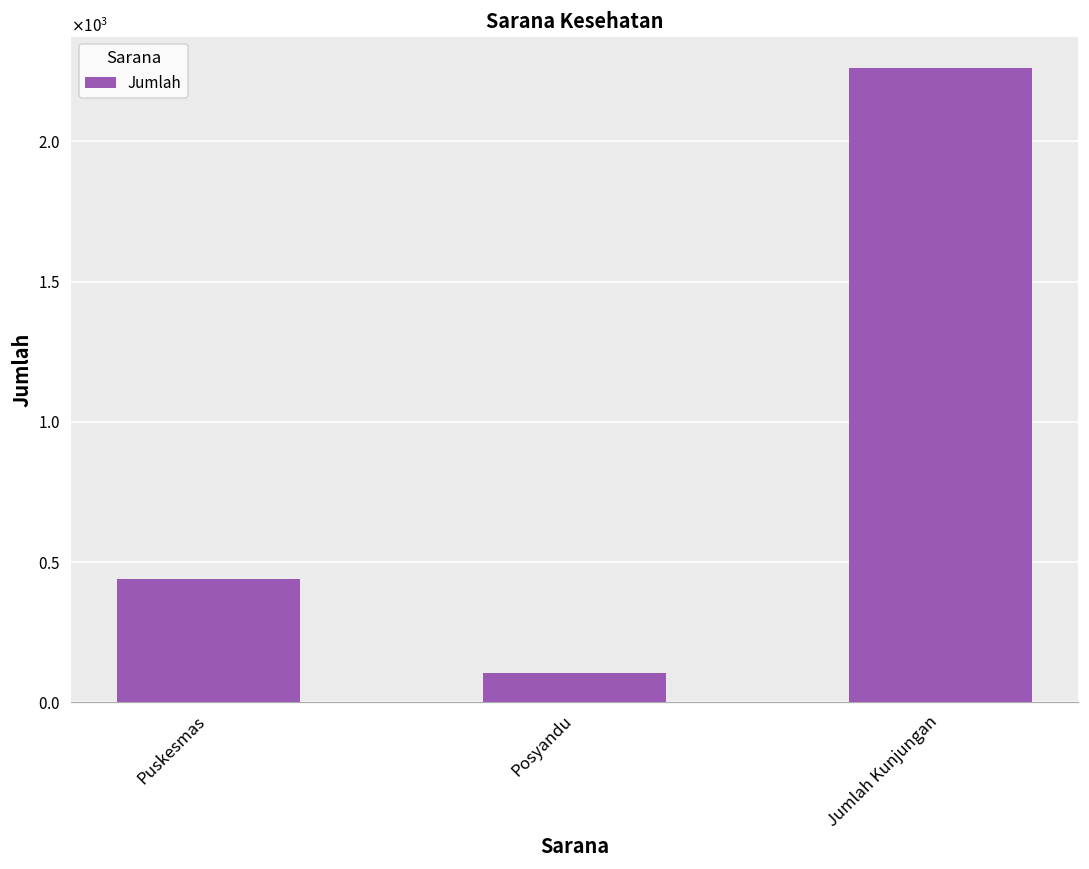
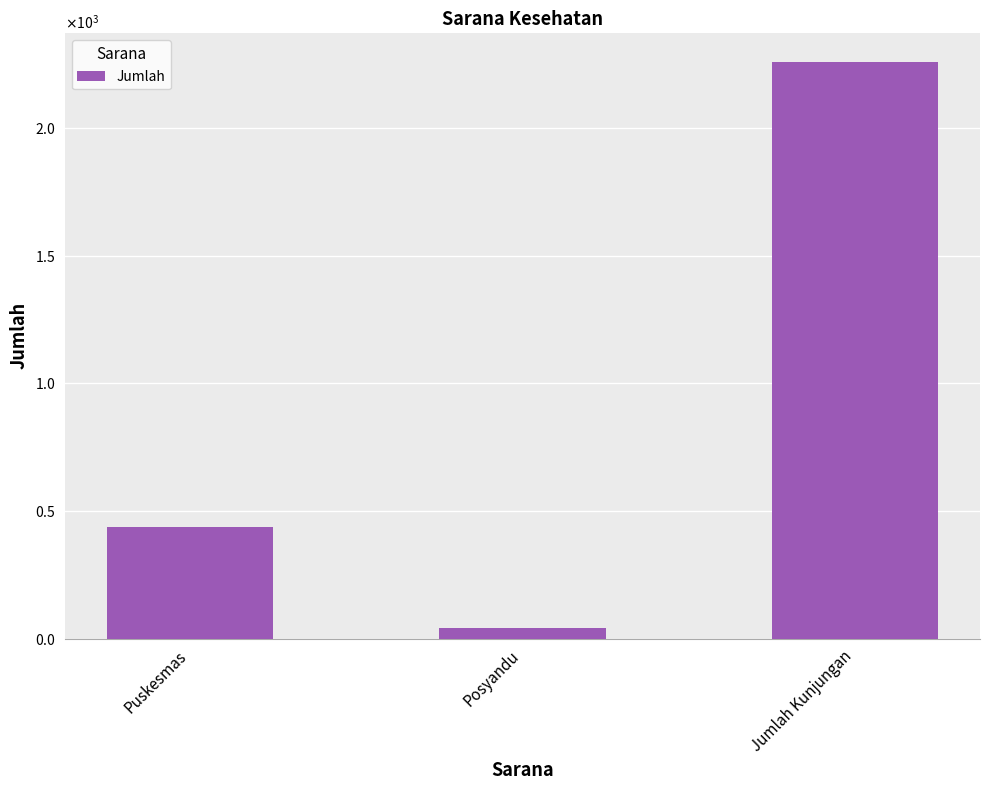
Posyandu: 110 -> 40
